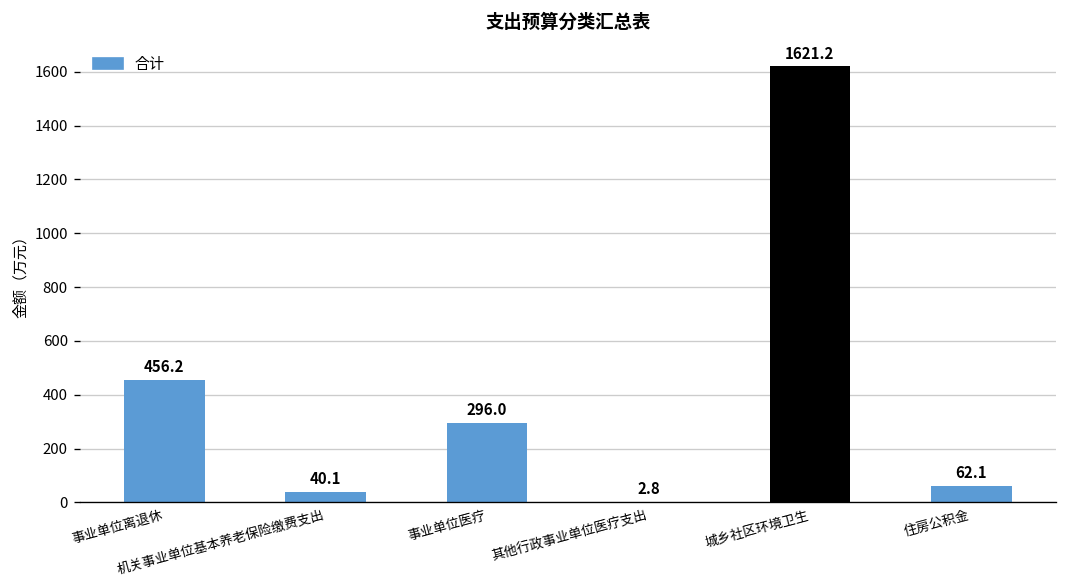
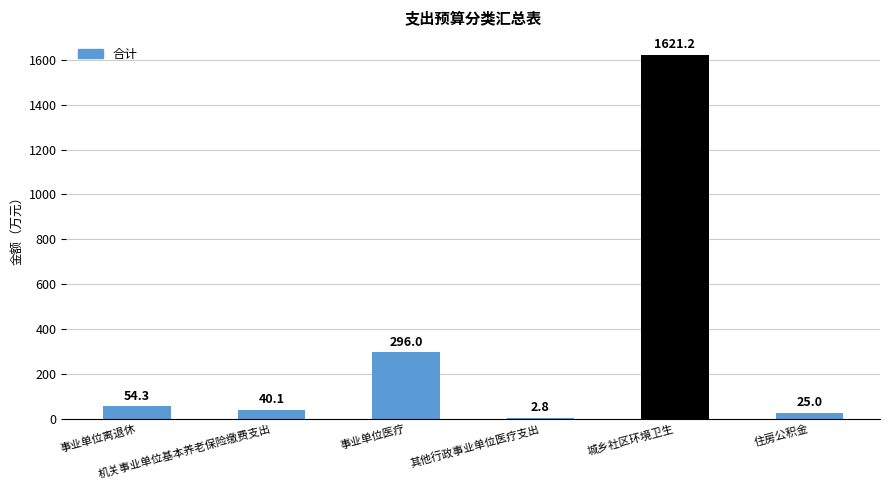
事业单位离退休: 456.2 -> 54.3
住房公积金: 62.1 -> 25.0
